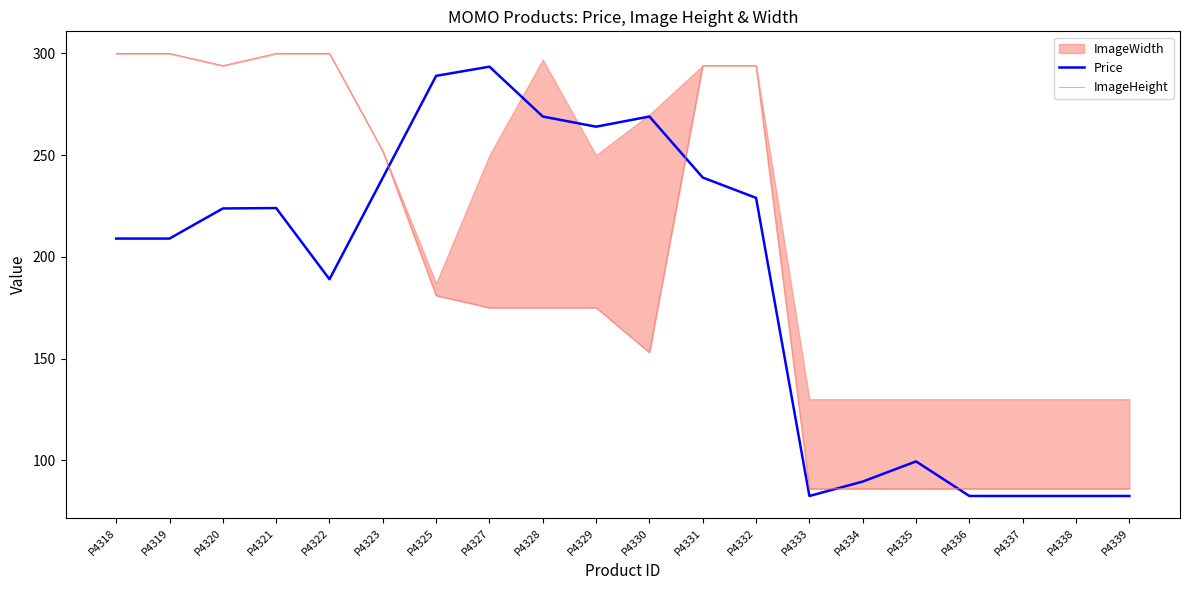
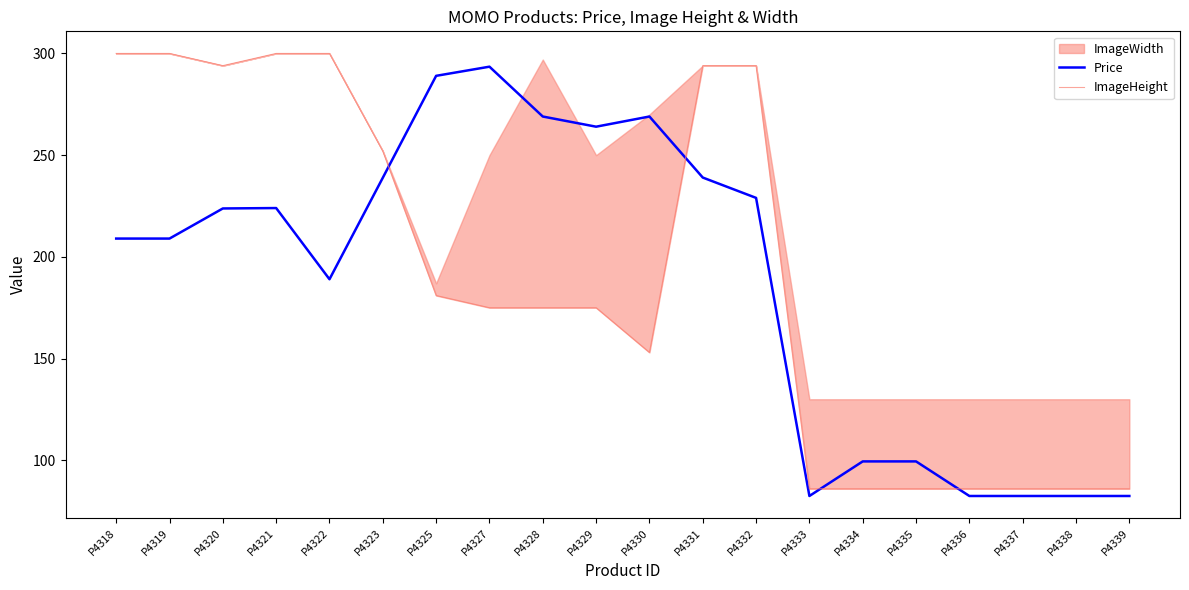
Price, P4334: 90 -> 99
